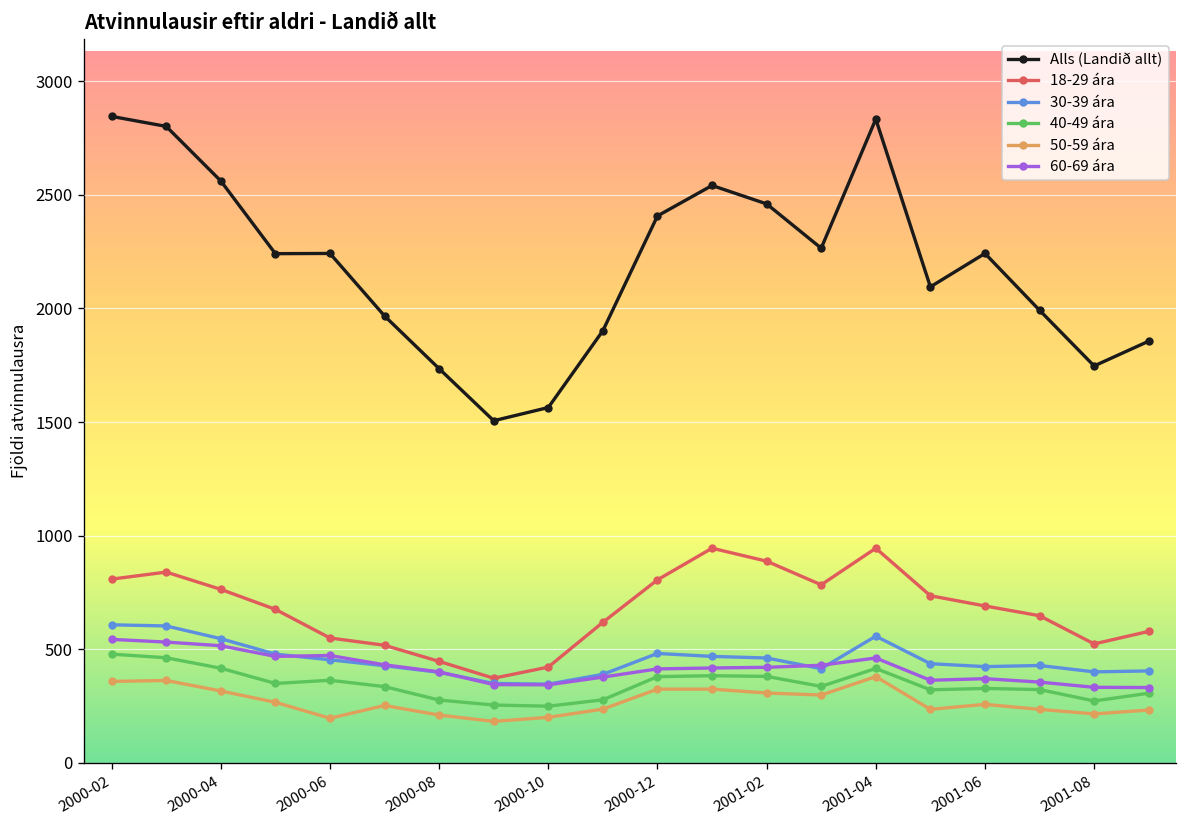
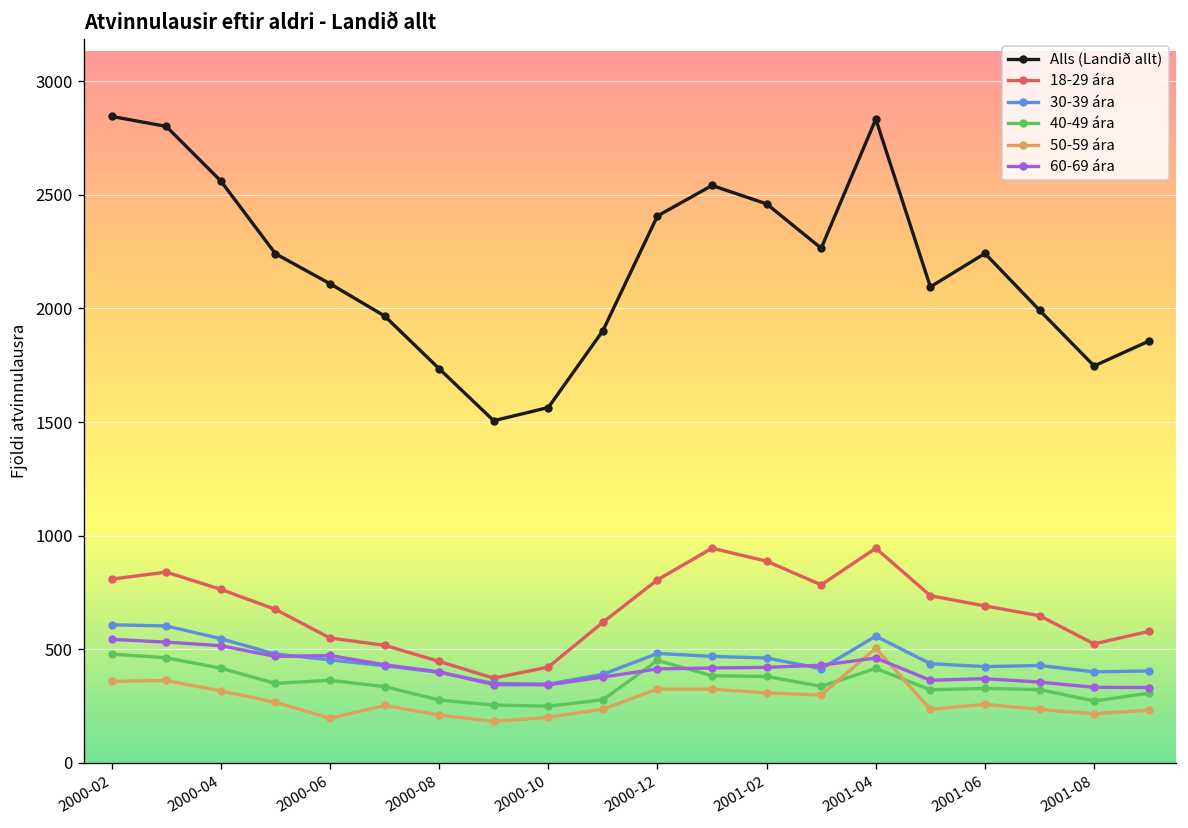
Alls (Landið allt), 2000-06: 2240 -> 2110
40-49 ára, 2000-12: 380 -> 450
50-59 ára, 2001-04: 380 -> 510
